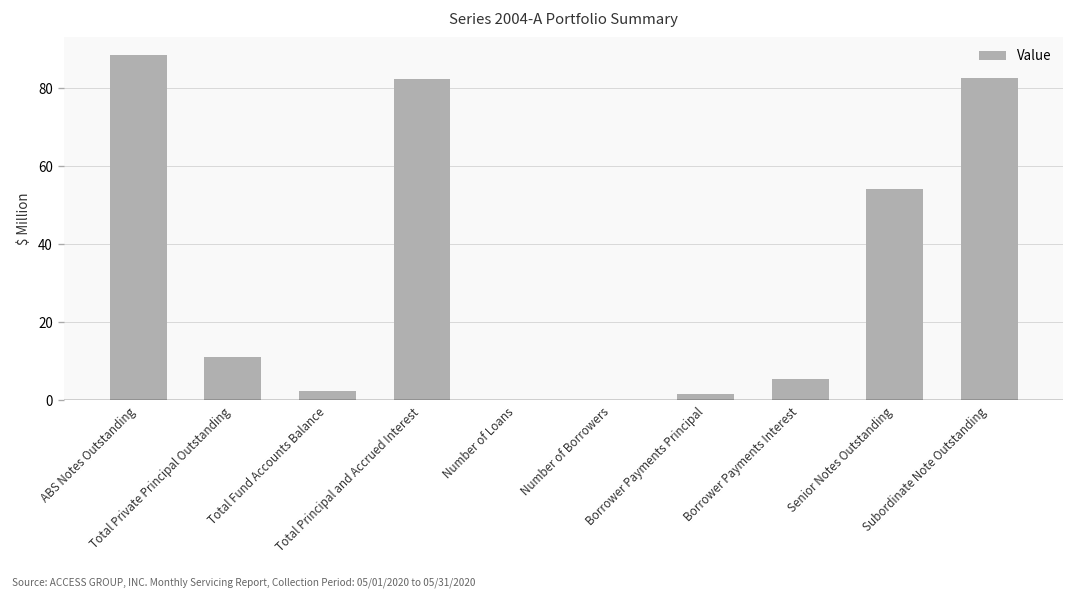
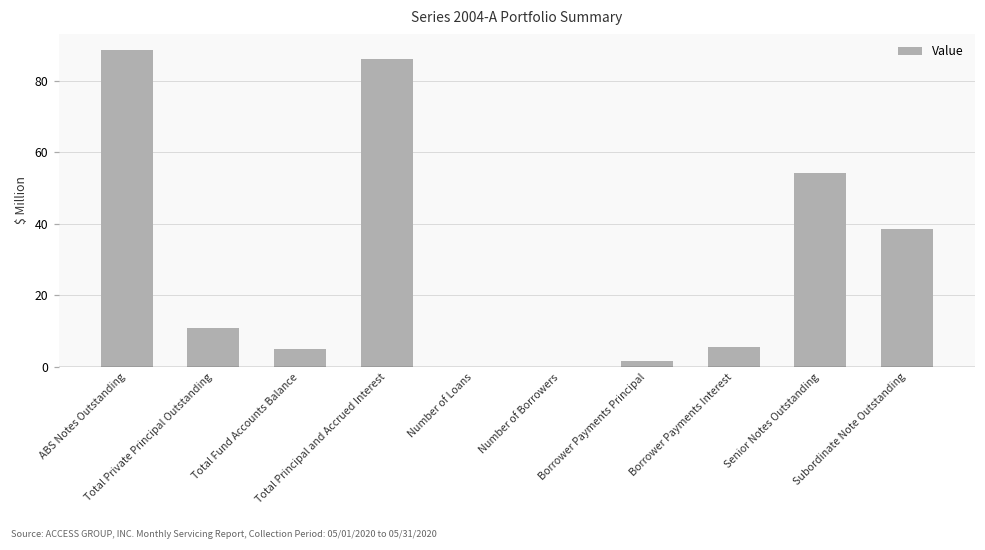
Total Fund Accounts Balance: 2 -> 5
Total Principal and Accrued Interest: 82 -> 86
Subordinate Note Outstanding: 83 -> 39
